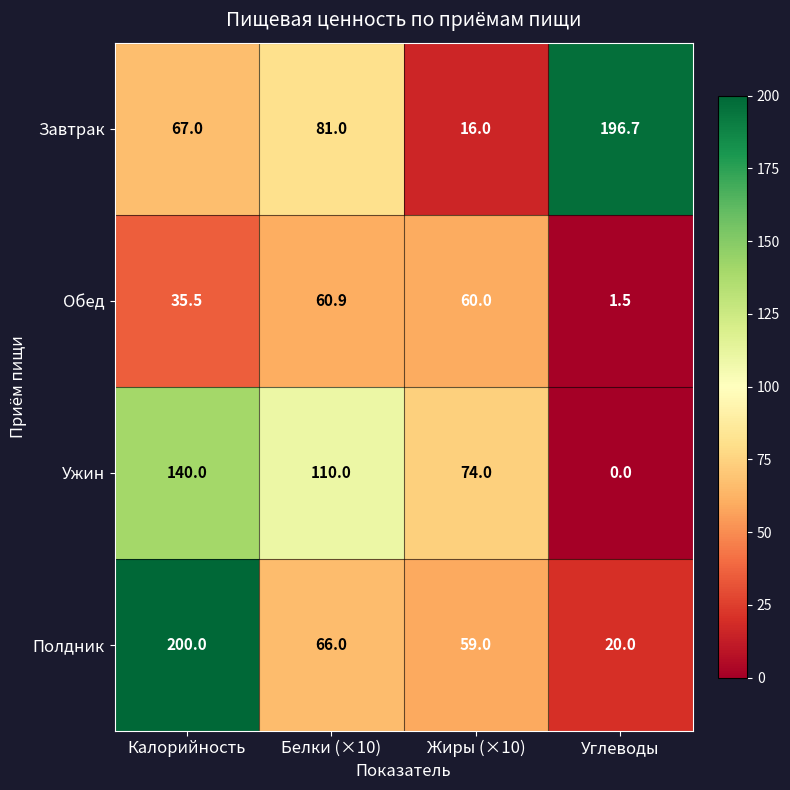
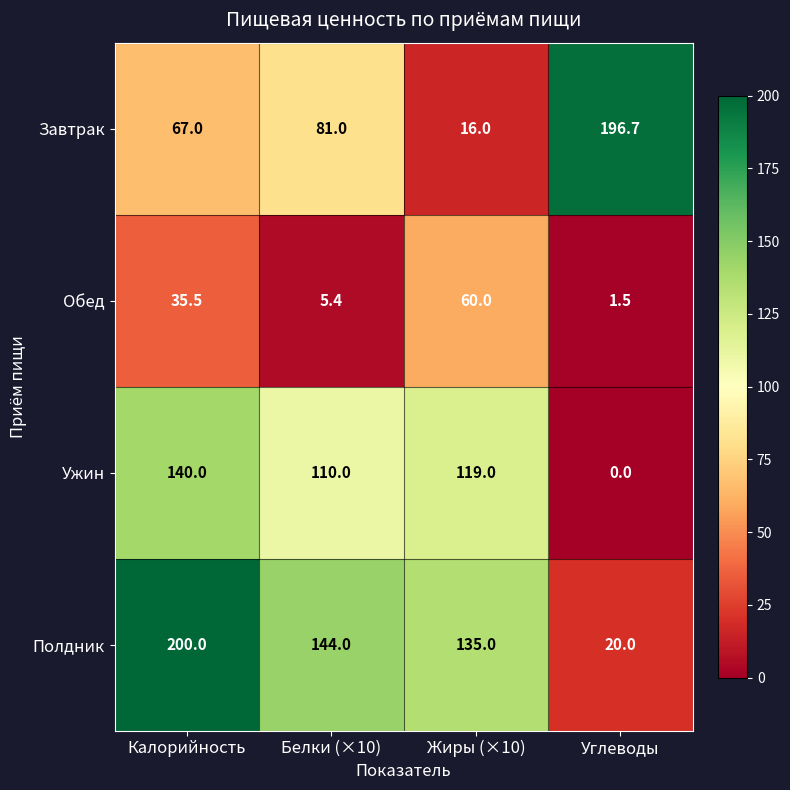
Обед, Белки (×10): 60.9 -> 5.4
Ужин, Жиры (×10): 74.0 -> 119.0
Полдник, Белки (×10): 66.0 -> 144.0
Полдник, Жиры (×10): 59.0 -> 135.0
